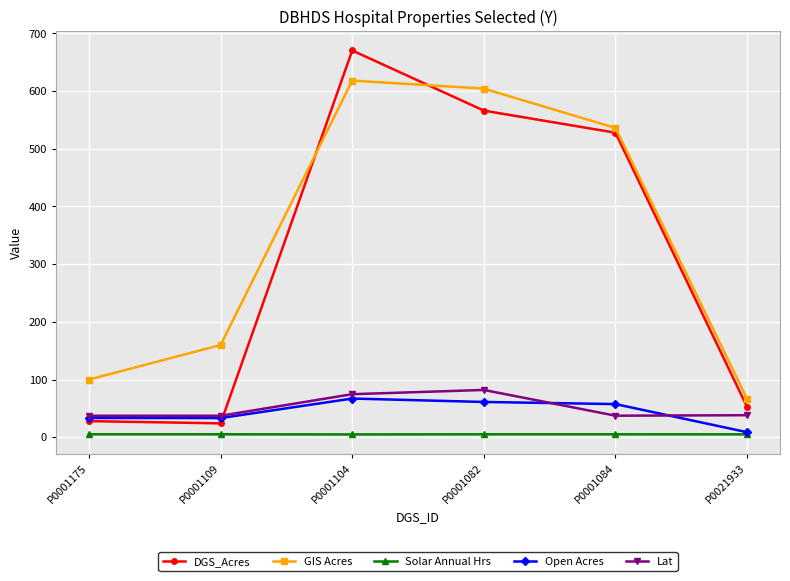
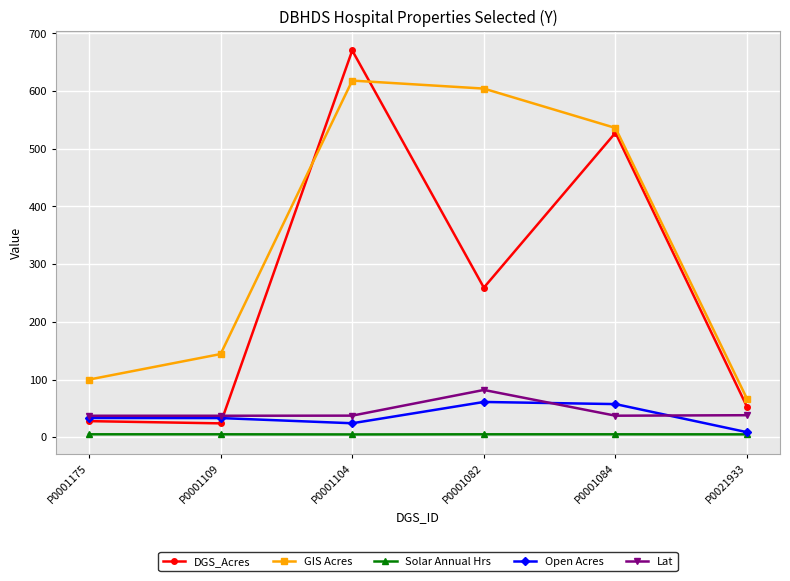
GIS Acres, P0001109: 160 -> 140
Open Acres, P0001104: 70 -> 20
Lat, P0001104: 70 -> 40
DGS_Acres, P0001082: 570 -> 260
